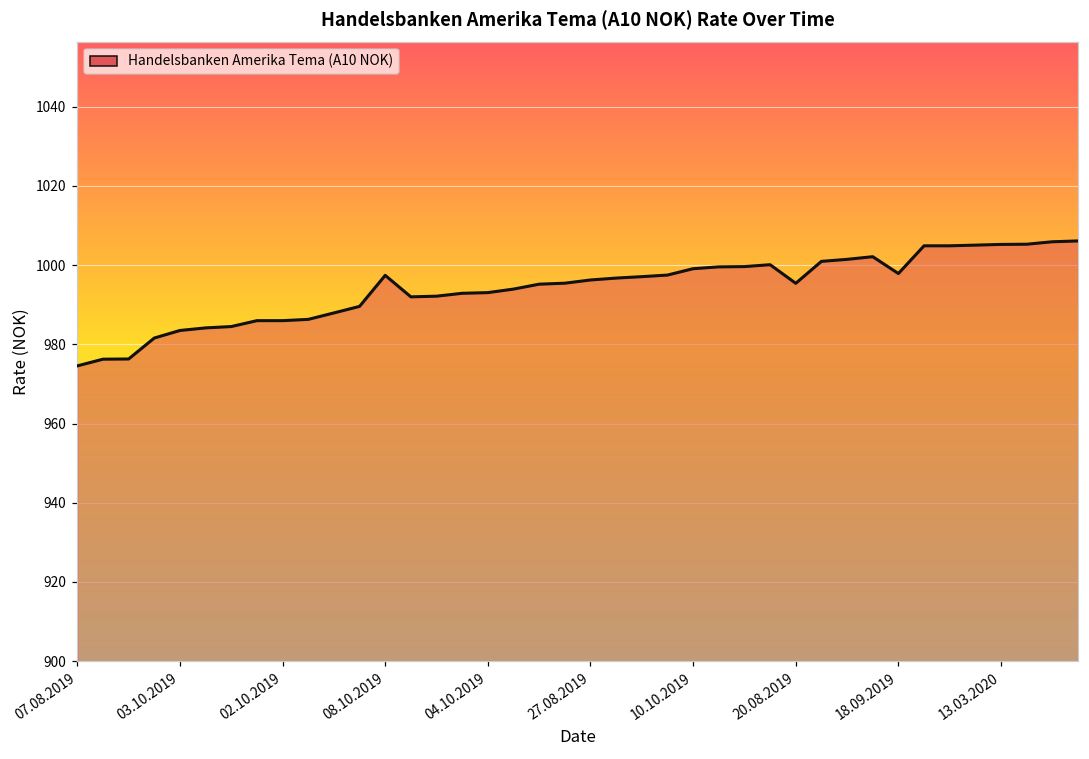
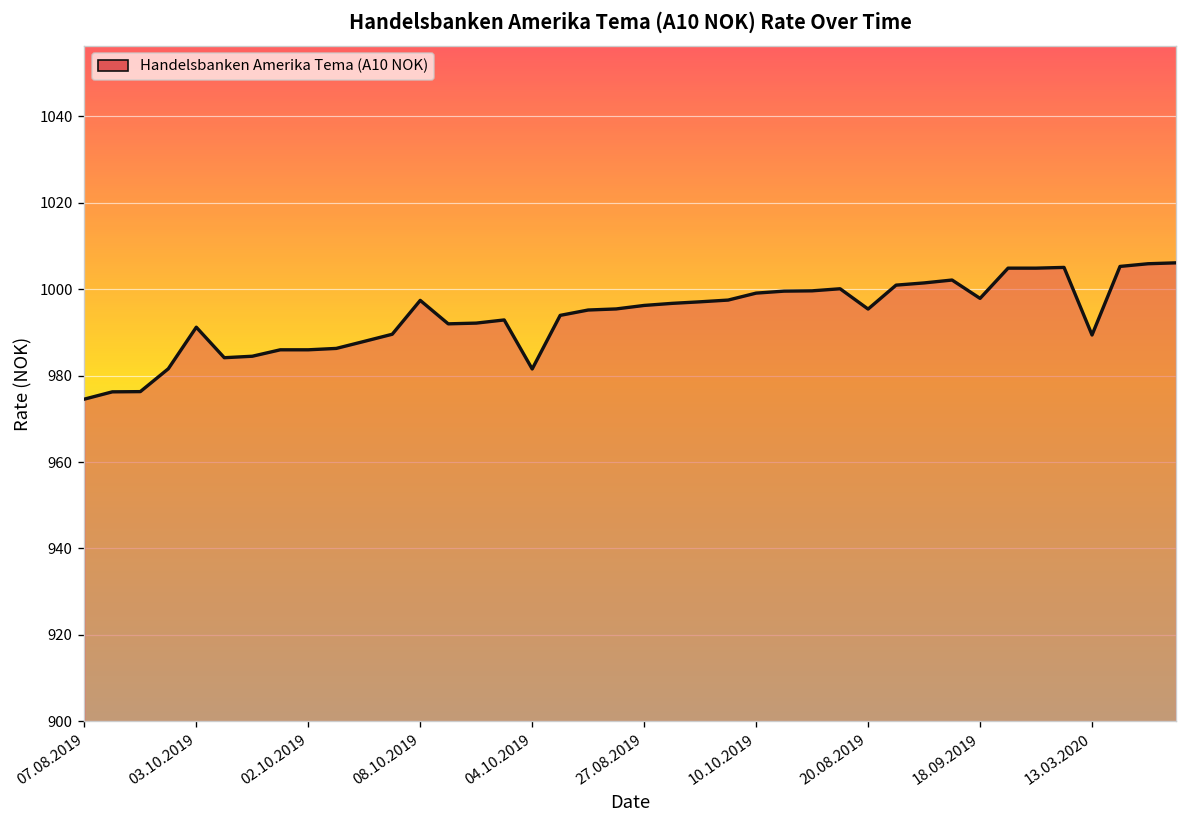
03.10.2019: 984 -> 991
04.10.2019: 993 -> 982
13.03.2020: 1005 -> 989
